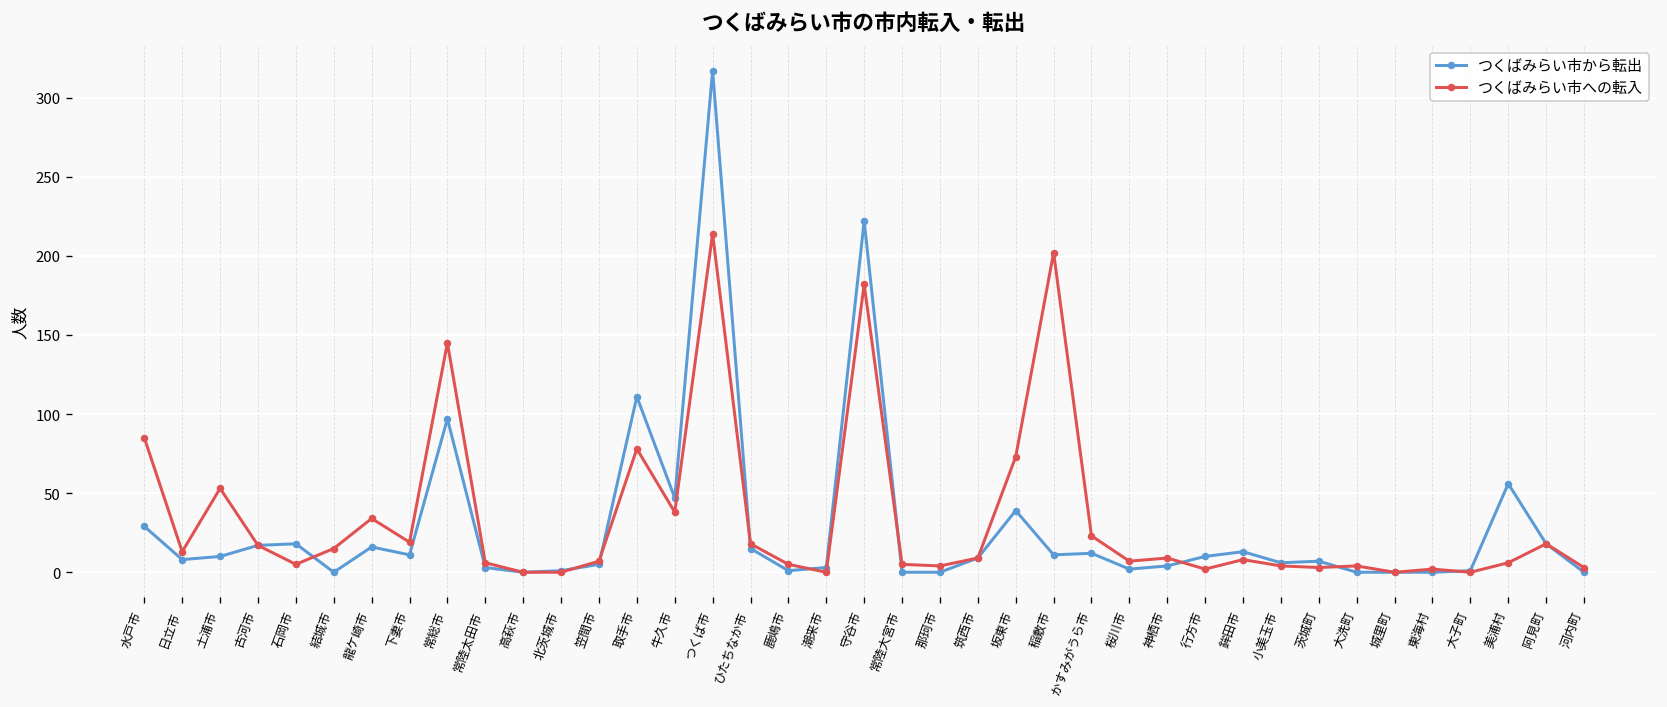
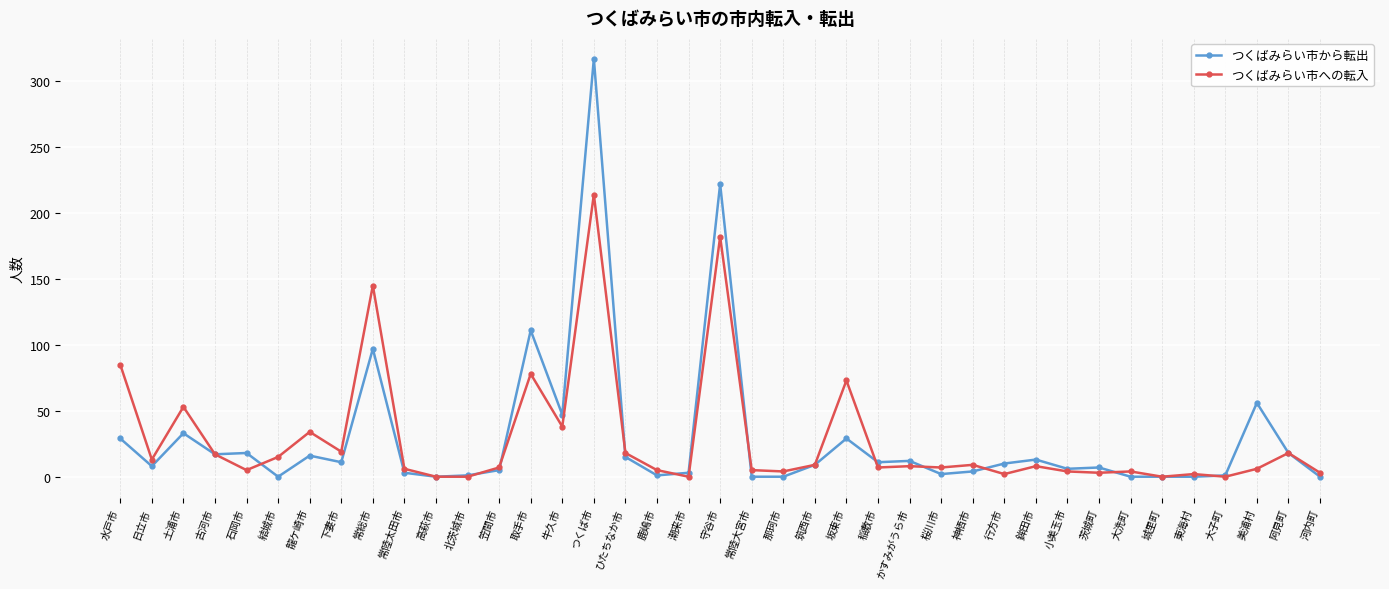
つくばみらい市から転出, 土浦市: 10 -> 33
つくばみらい市から転出, 坂東市: 39 -> 29
つくばみらい市への転入, 稲敷市: 202 -> 7
つくばみらい市への転入, かすみがうら市: 23 -> 8
